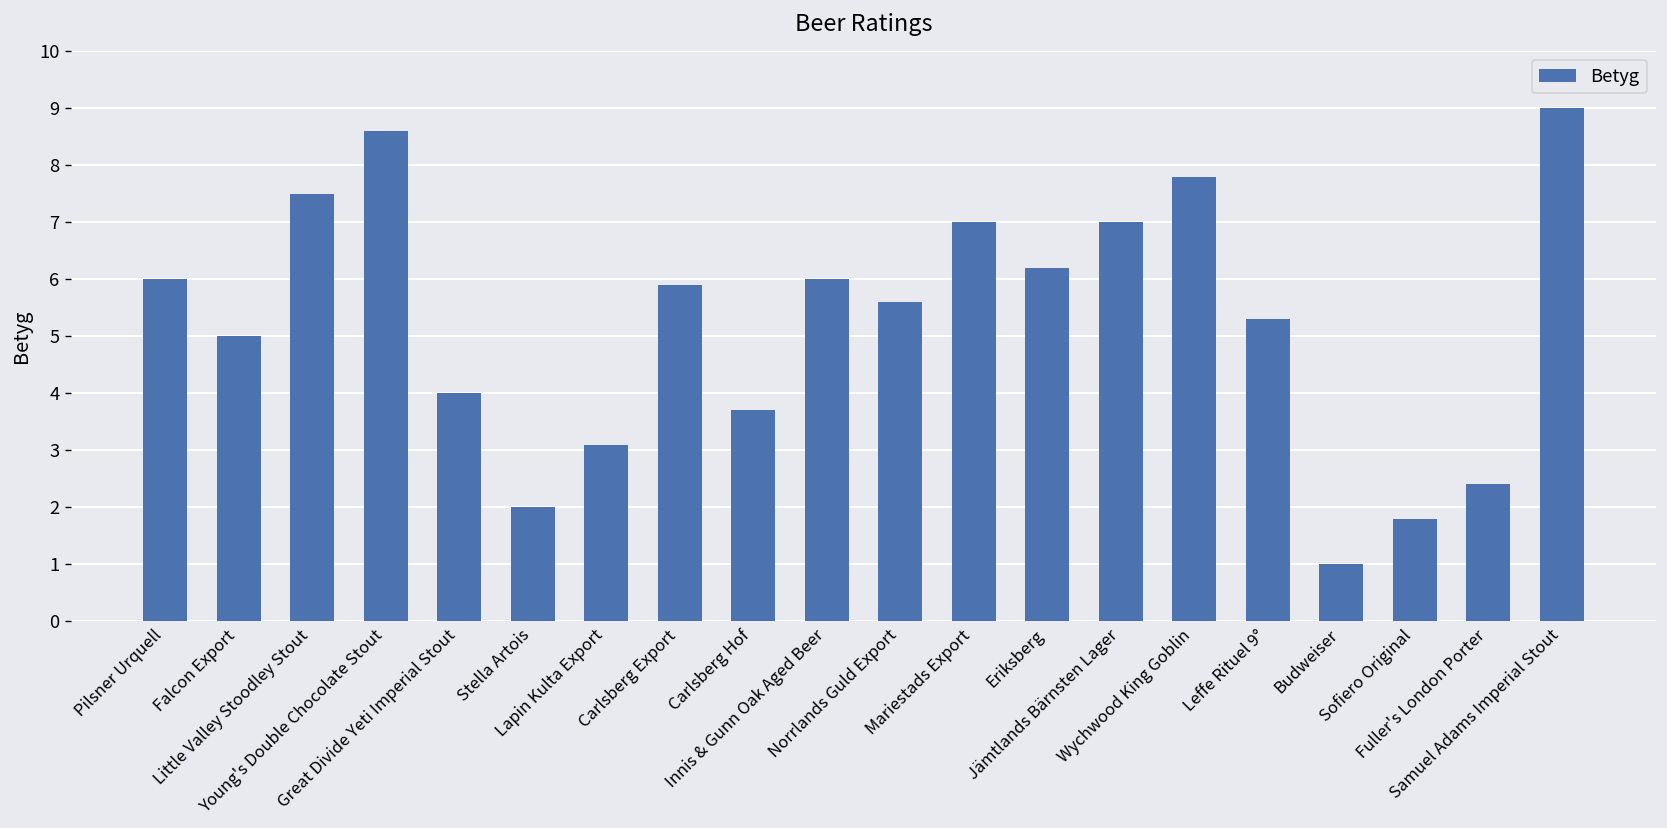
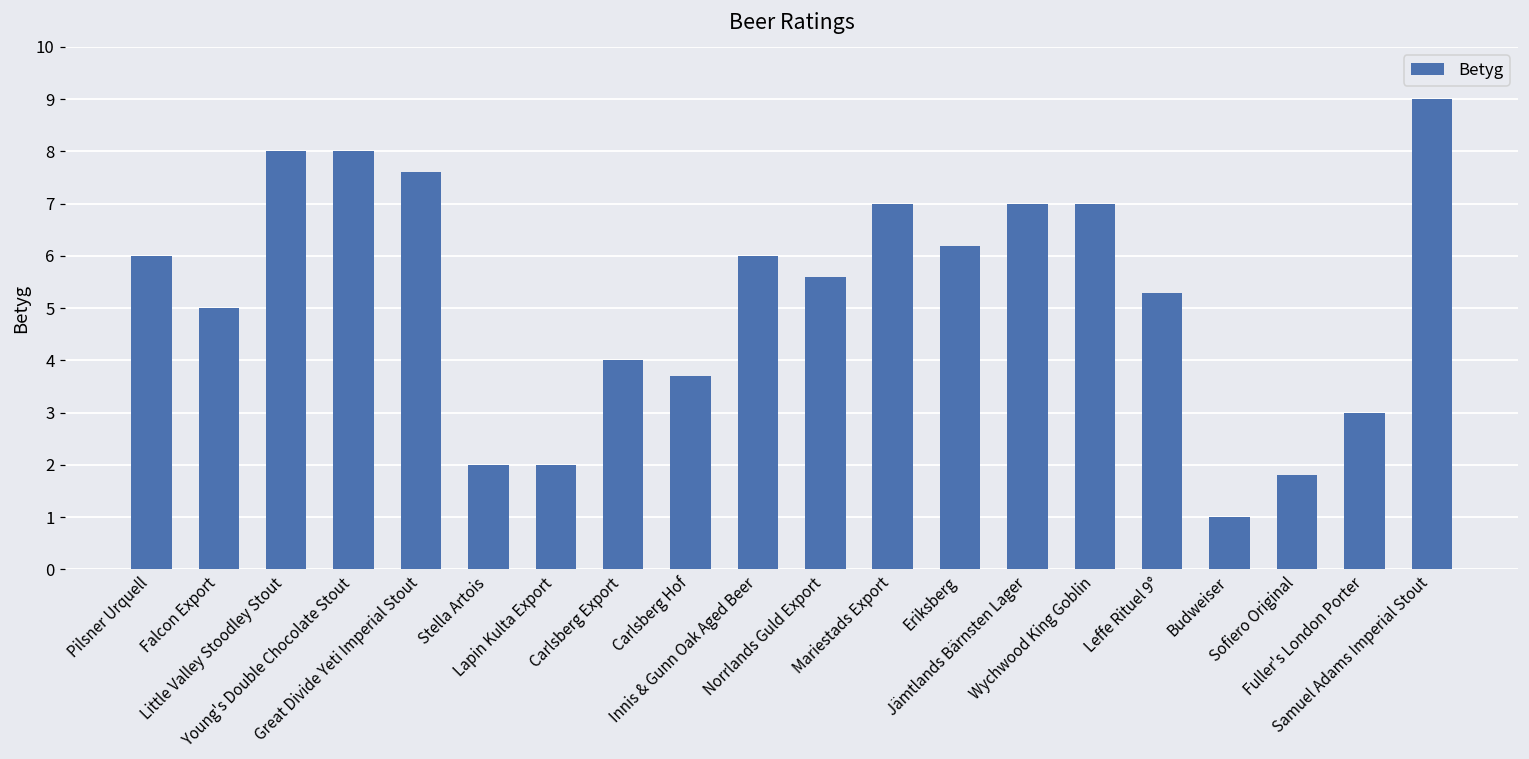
Little Valley Stoodley Stout: 7.5 -> 8.0
Young's Double Chocolate Stout: 8.6 -> 8.0
Great Divide Yeti Imperial Stout: 4.0 -> 7.6
Lapin Kulta Export: 3.1 -> 2.0
Carlsberg Export: 5.9 -> 4.0
Wychwood King Goblin: 7.8 -> 7.0
Fuller's London Porter: 2.4 -> 3.0
